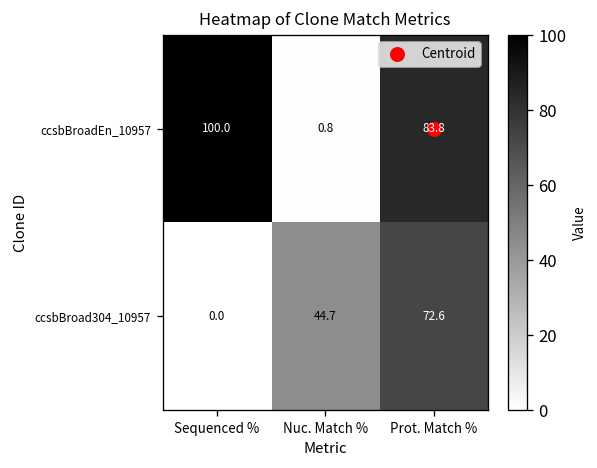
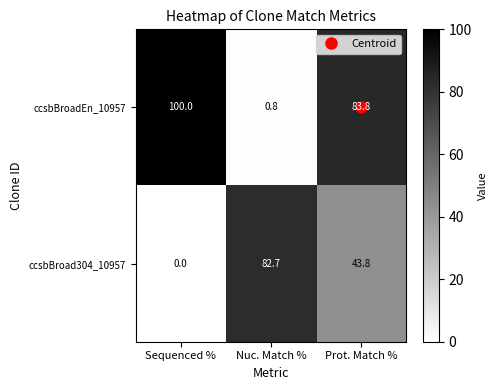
ccsbBroad304_10957, Nuc. Match %: 44.7 -> 82.7
ccsbBroad304_10957, Prot. Match %: 72.6 -> 43.8
